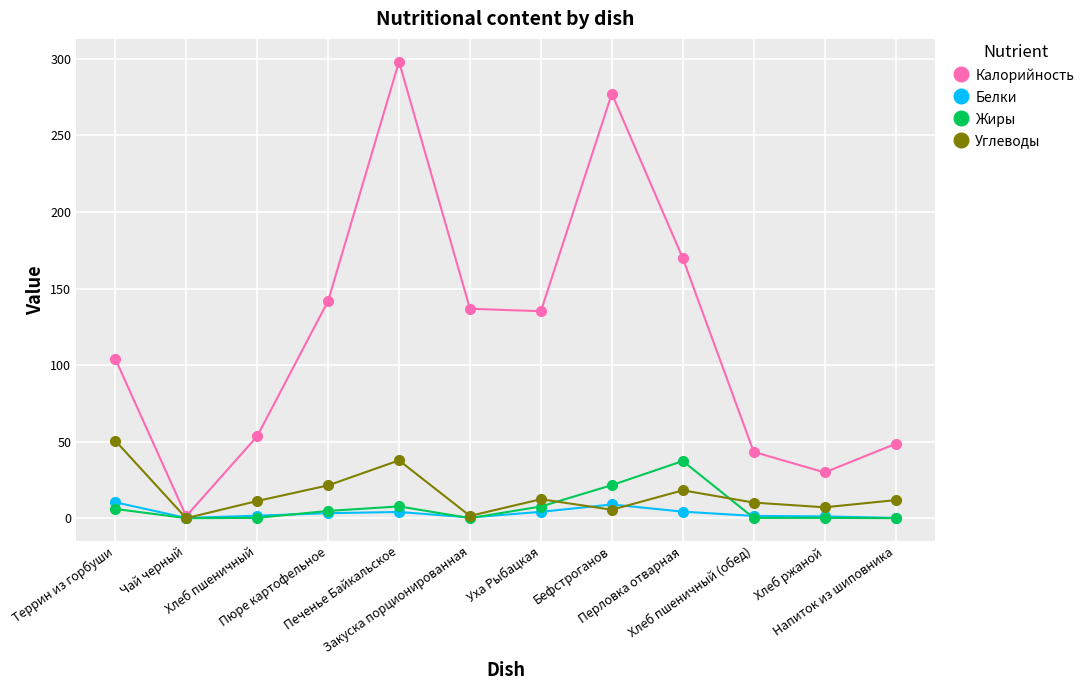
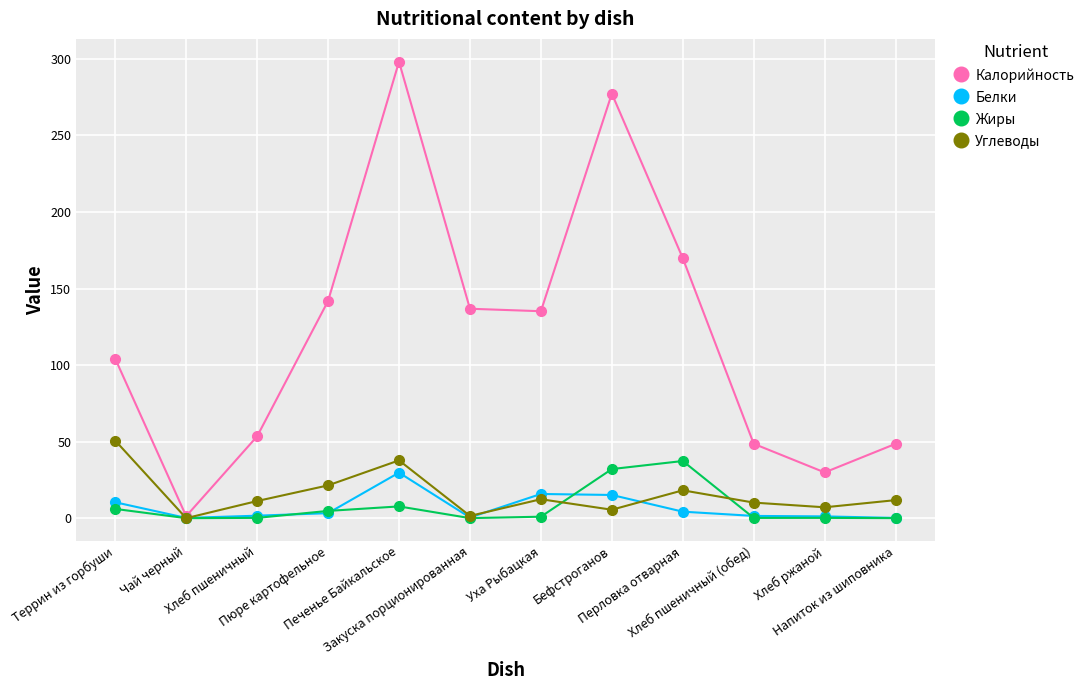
Белки, Печенье Байкальское: 4 -> 30
Белки, Уха Рыбацкая: 4 -> 16
Жиры, Уха Рыбацкая: 8 -> 1
Белки, Бефстроганов: 9 -> 15
Жиры, Бефстроганов: 22 -> 32
Калорийность, Хлеб пшеничный (обед): 43 -> 49
